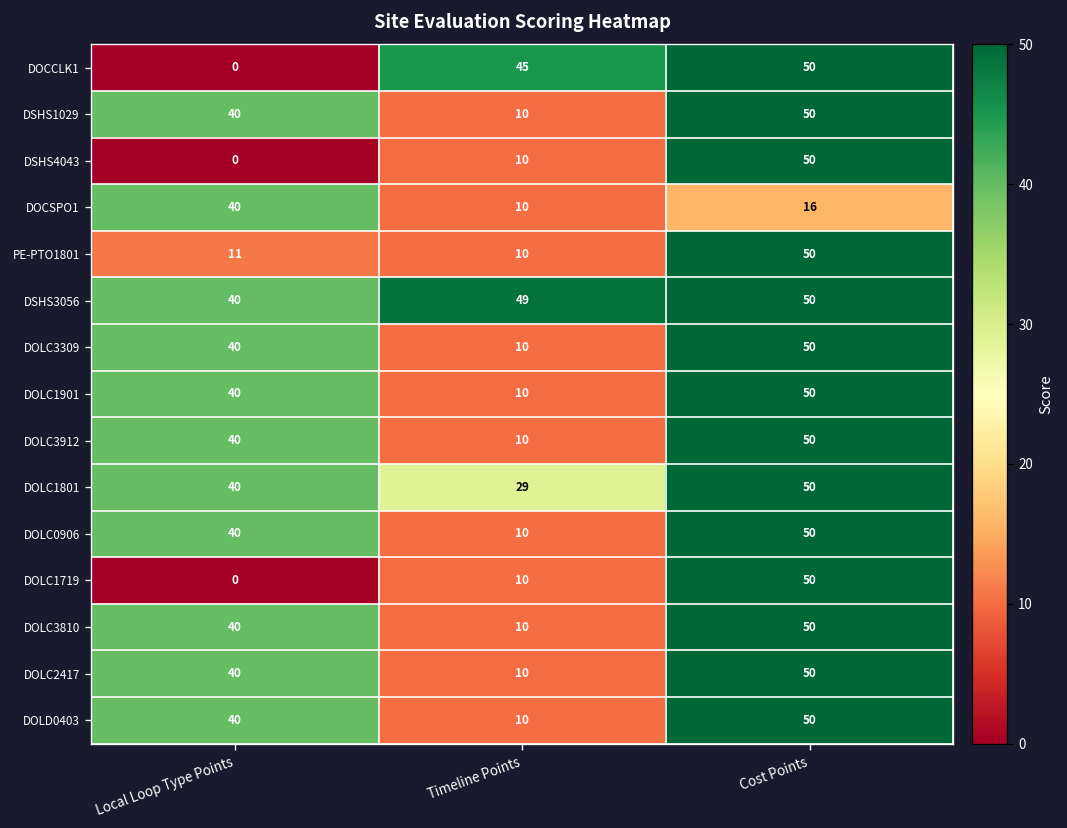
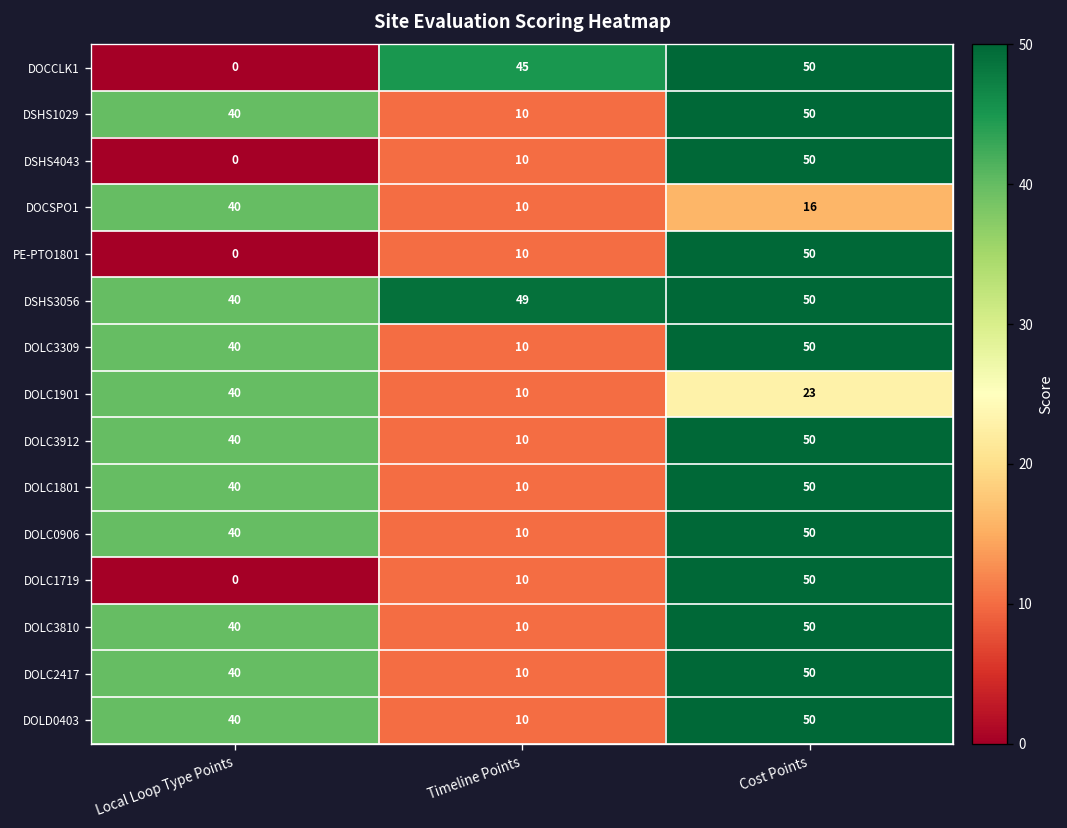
PE-PTO1801, Local Loop Type Points: 11 -> 0
DOLC1901, Cost Points: 50 -> 23
DOLC1801, Timeline Points: 29 -> 10
